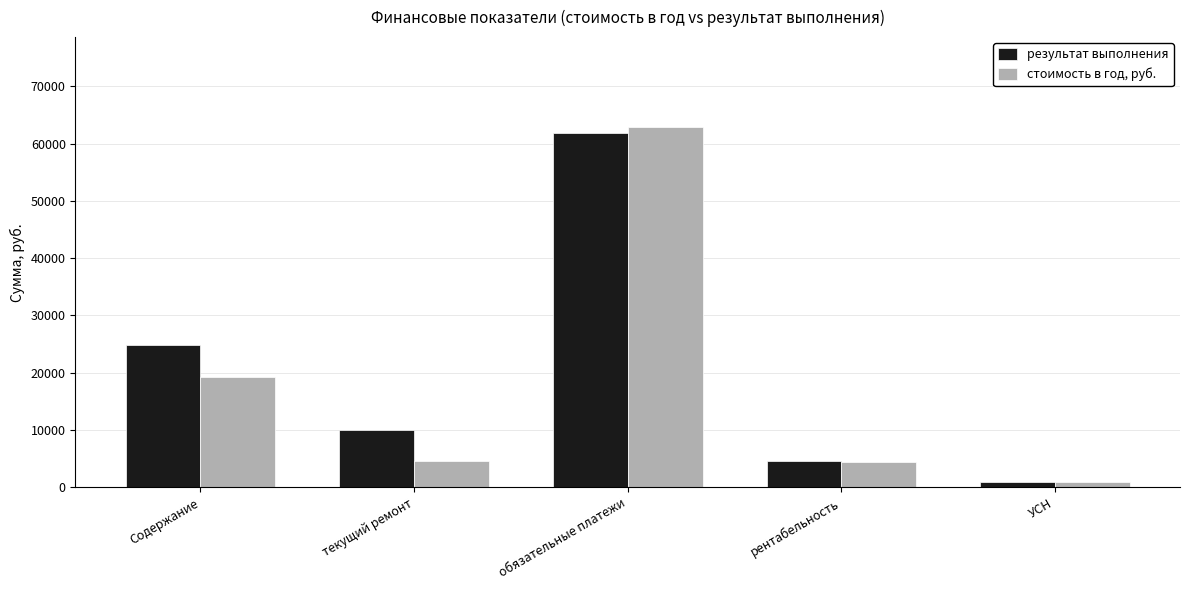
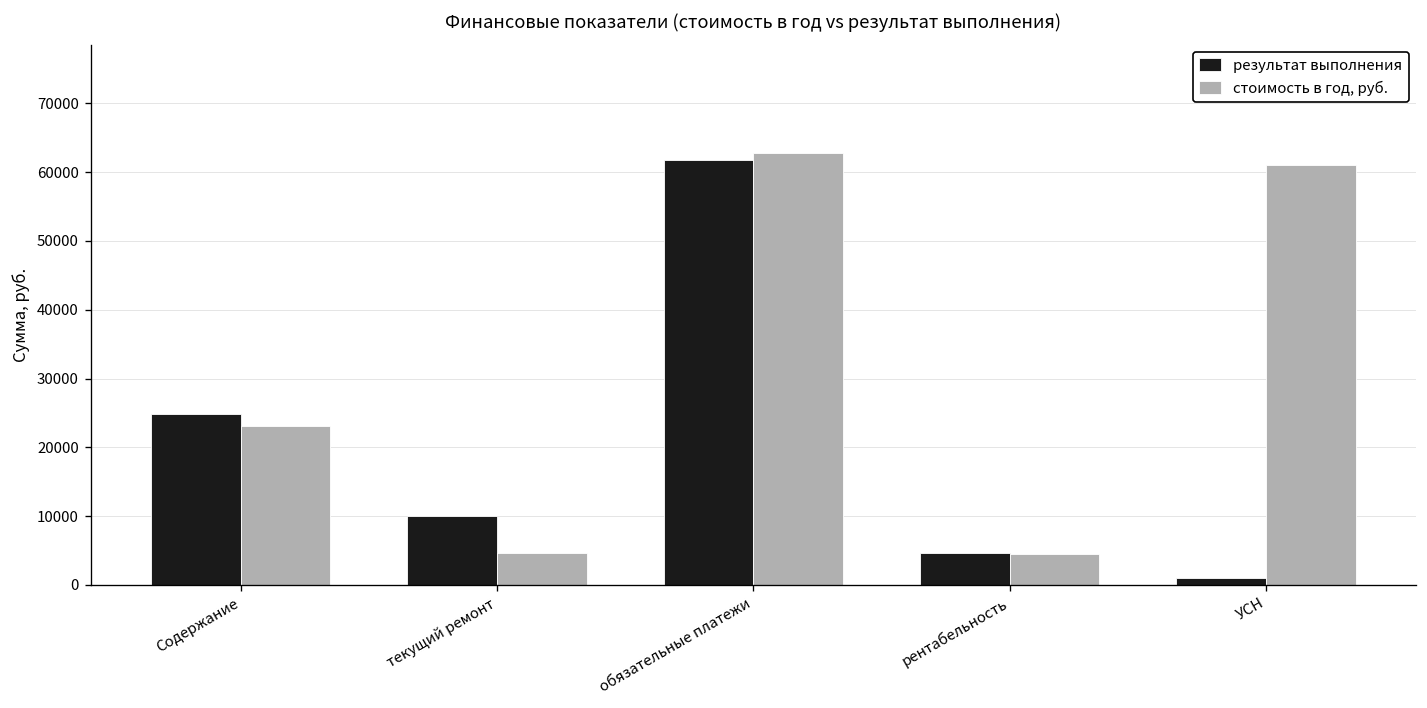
стоимость в год, руб., Содержание: 19000 -> 23000
стоимость в год, руб., УСН: 1000 -> 61000
